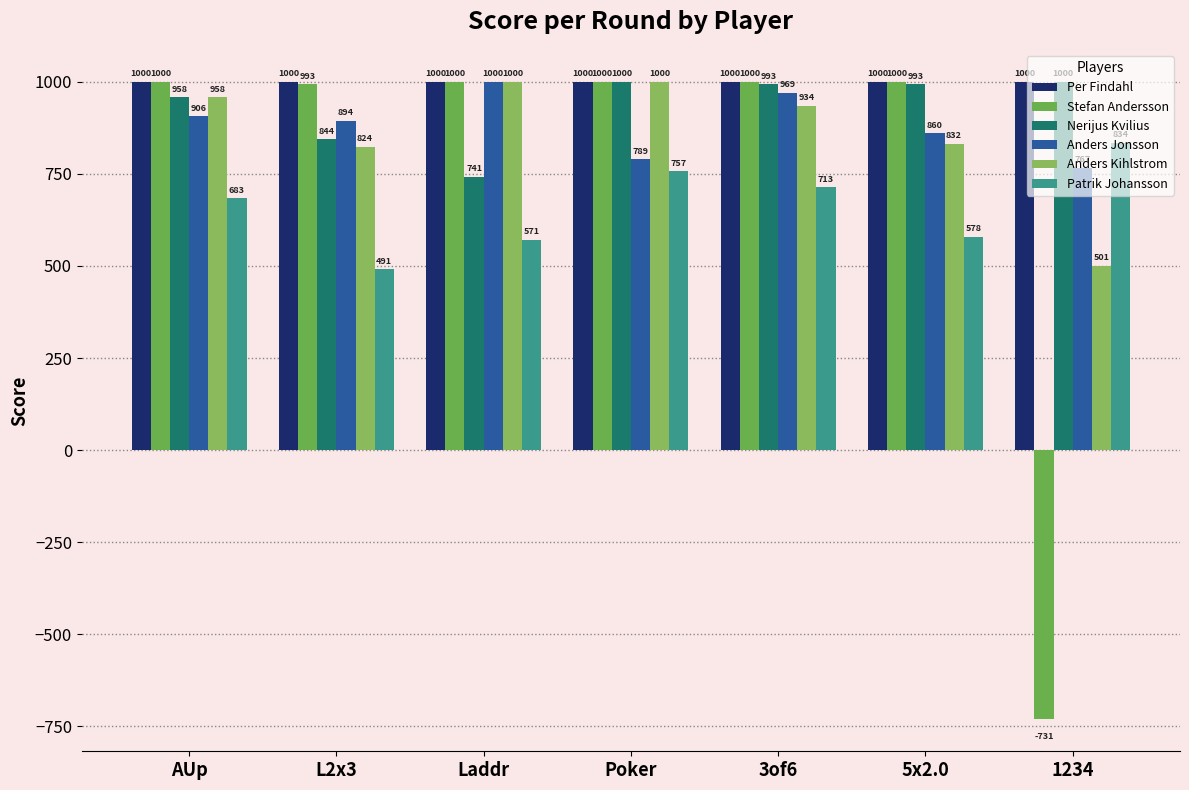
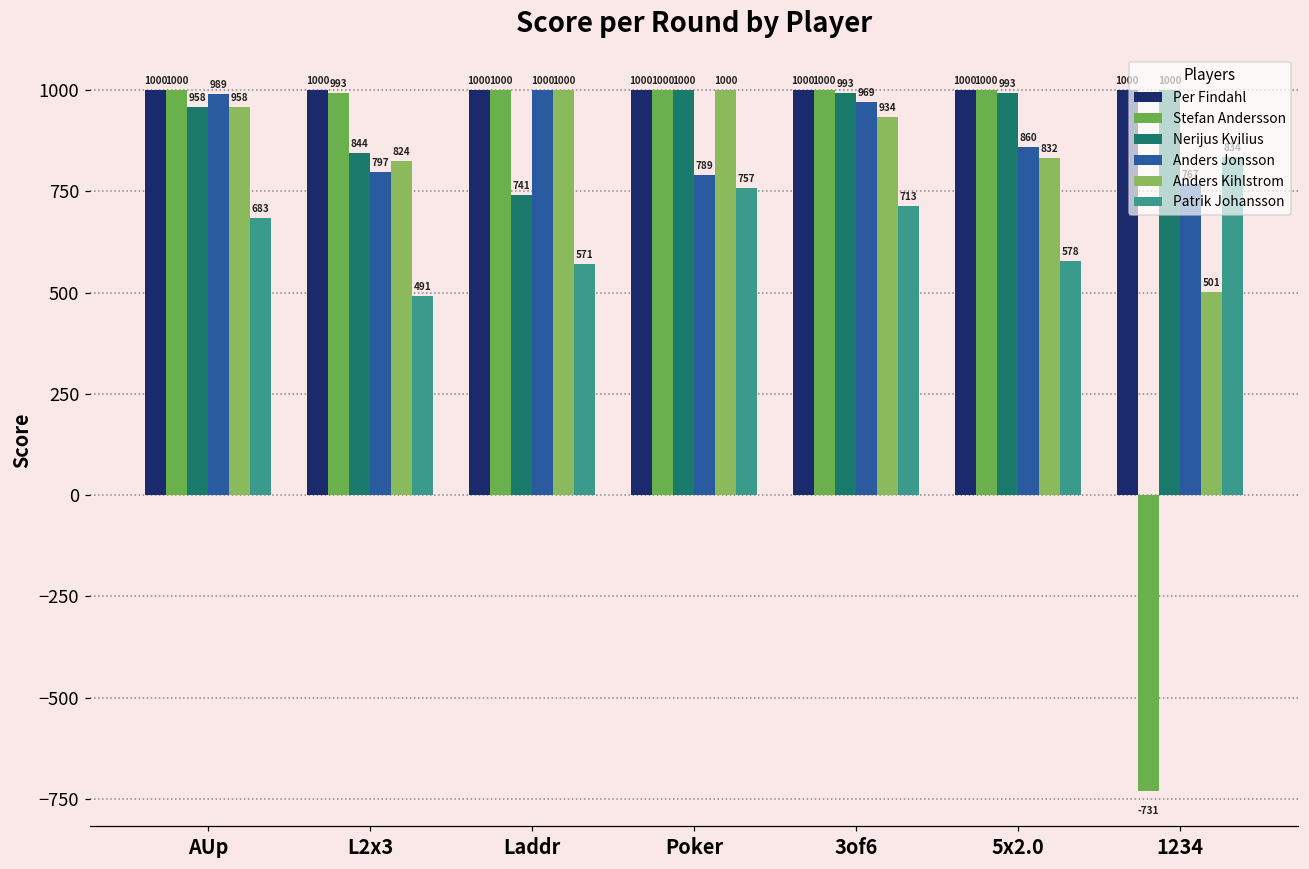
Anders Jonsson, AUp: 906 -> 989
Anders Jonsson, L2x3: 894 -> 797
